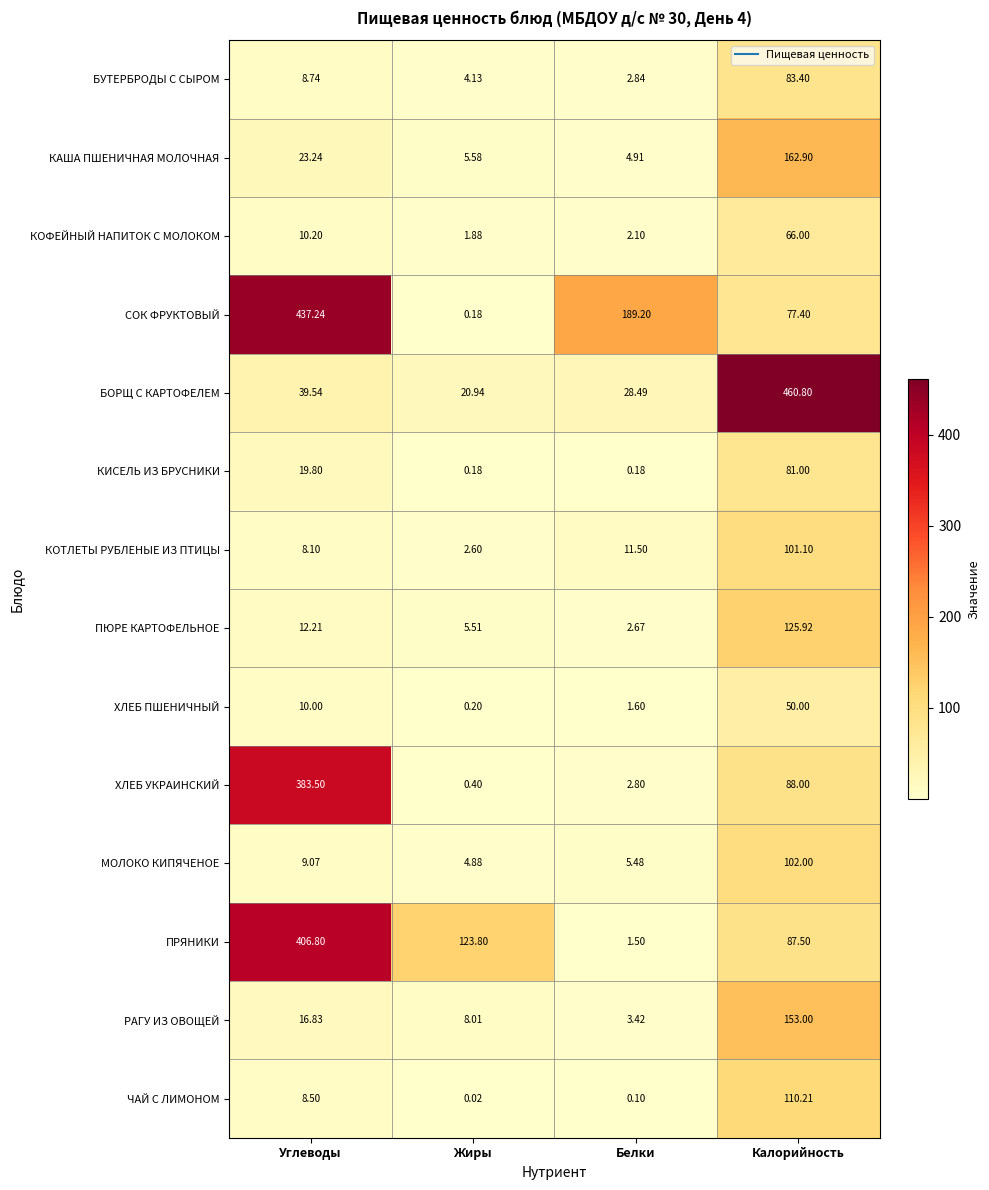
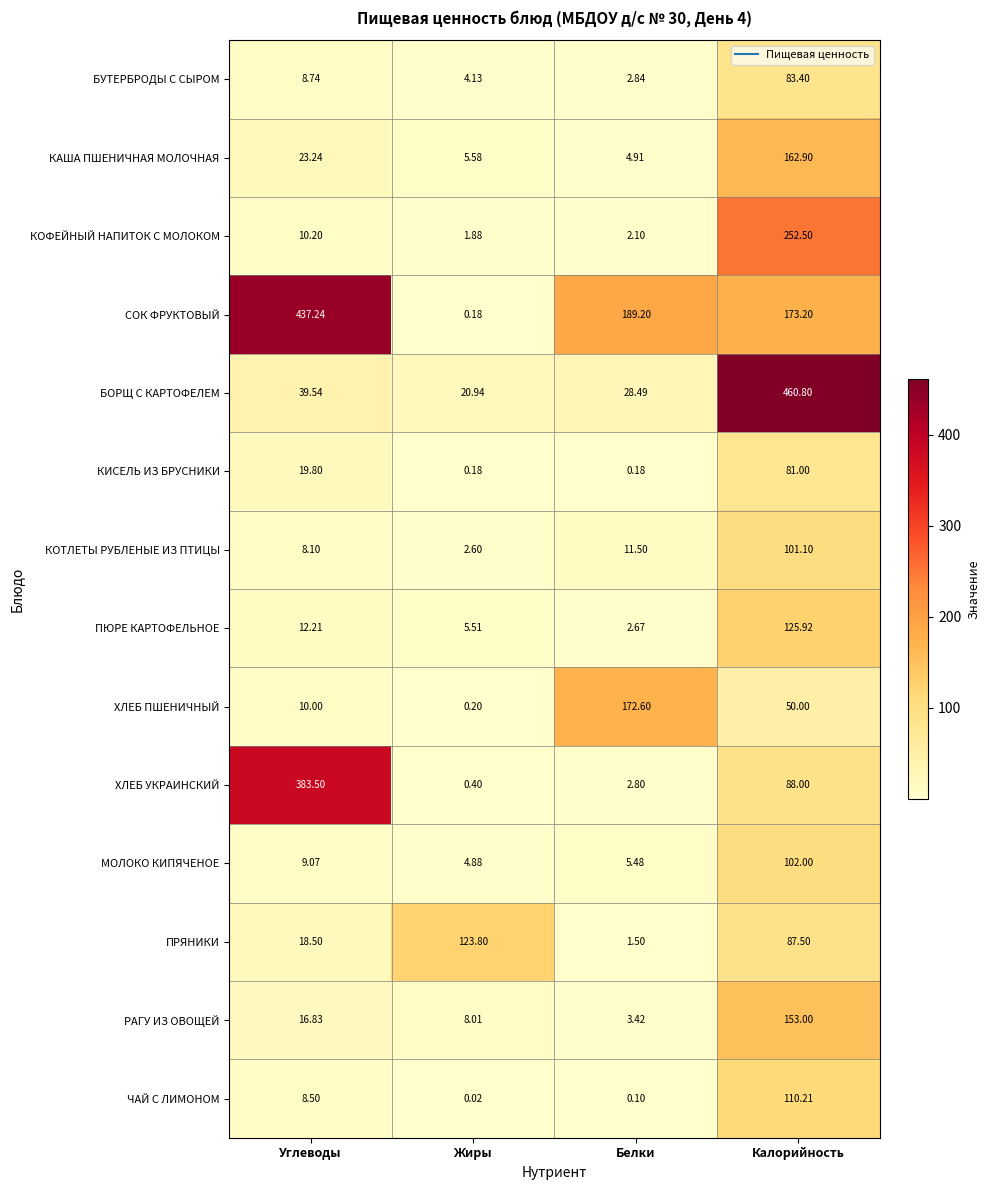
КОФЕЙНЫЙ НАПИТОК С МОЛОКОМ, Калорийность: 66.00 -> 252.50
СОК ФРУКТОВЫЙ, Калорийность: 77.40 -> 173.20
ХЛЕБ ПШЕНИЧНЫЙ, Белки: 1.60 -> 172.60
ПРЯНИКИ, Углеводы: 406.80 -> 18.50
